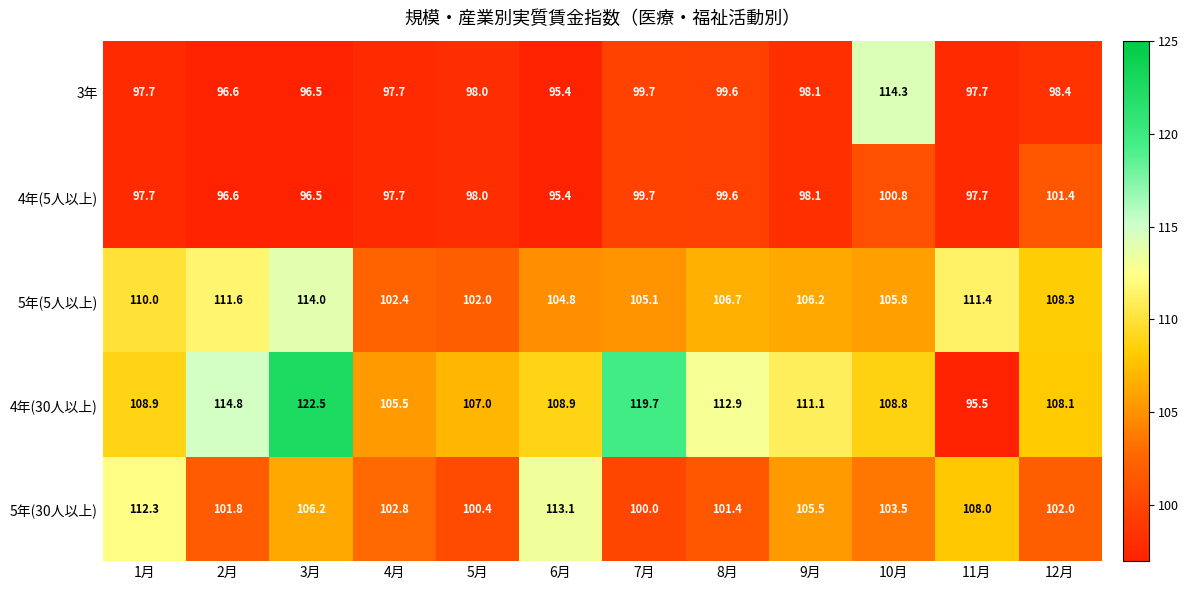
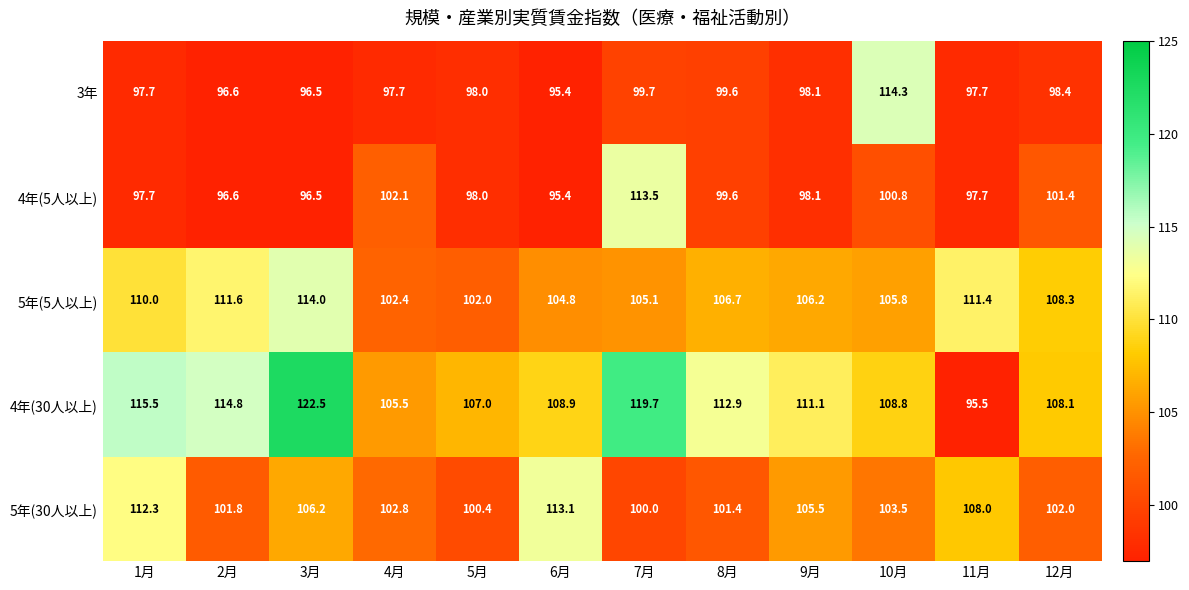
4年(5人以上), 4月: 97.7 -> 102.1
4年(5人以上), 7月: 99.7 -> 113.5
4年(30人以上), 1月: 108.9 -> 115.5
